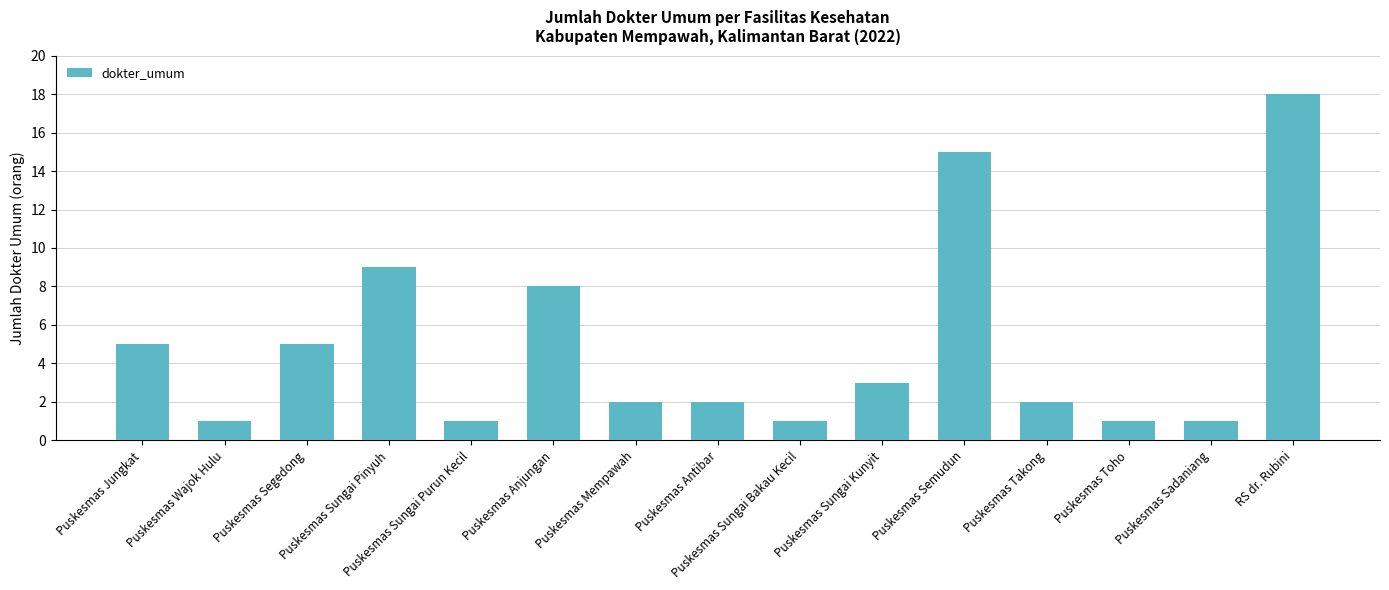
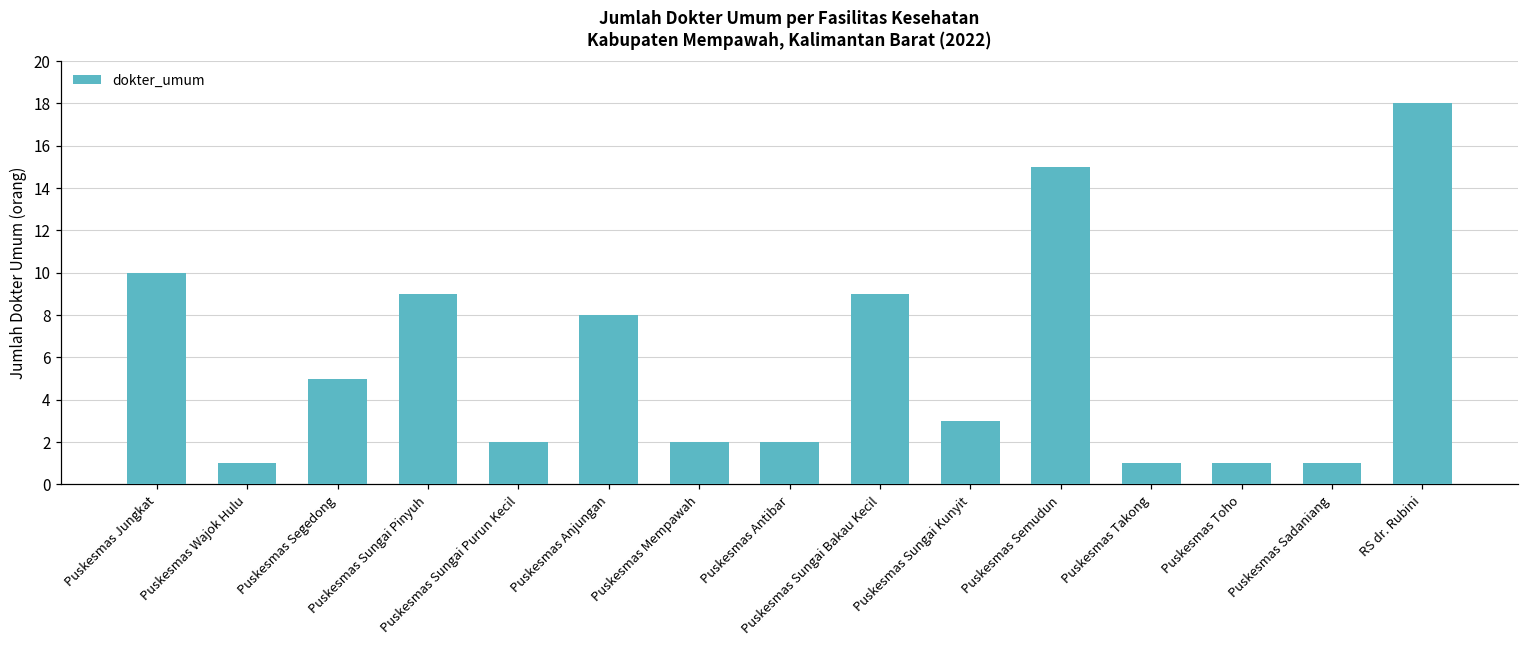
Puskesmas Jungkat: 5 -> 10
Puskesmas Sungai Purun Kecil: 1 -> 2
Puskesmas Sungai Bakau Kecil: 1 -> 9
Puskesmas Takong: 2 -> 1
